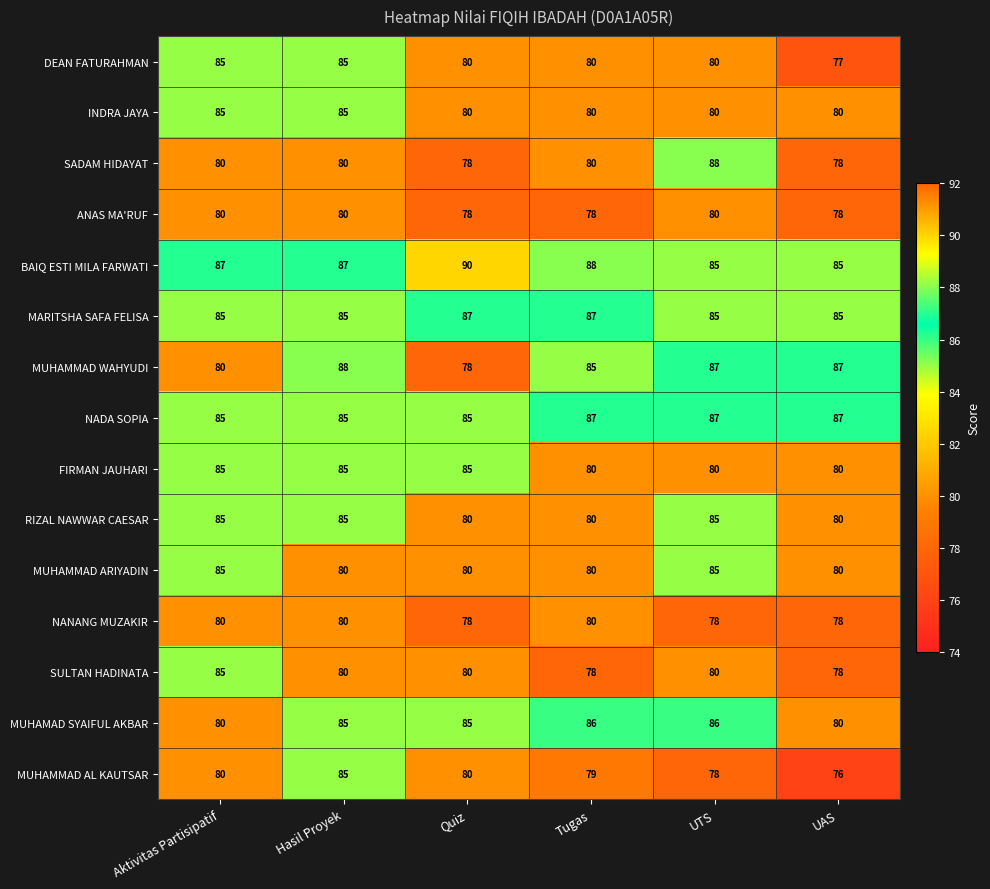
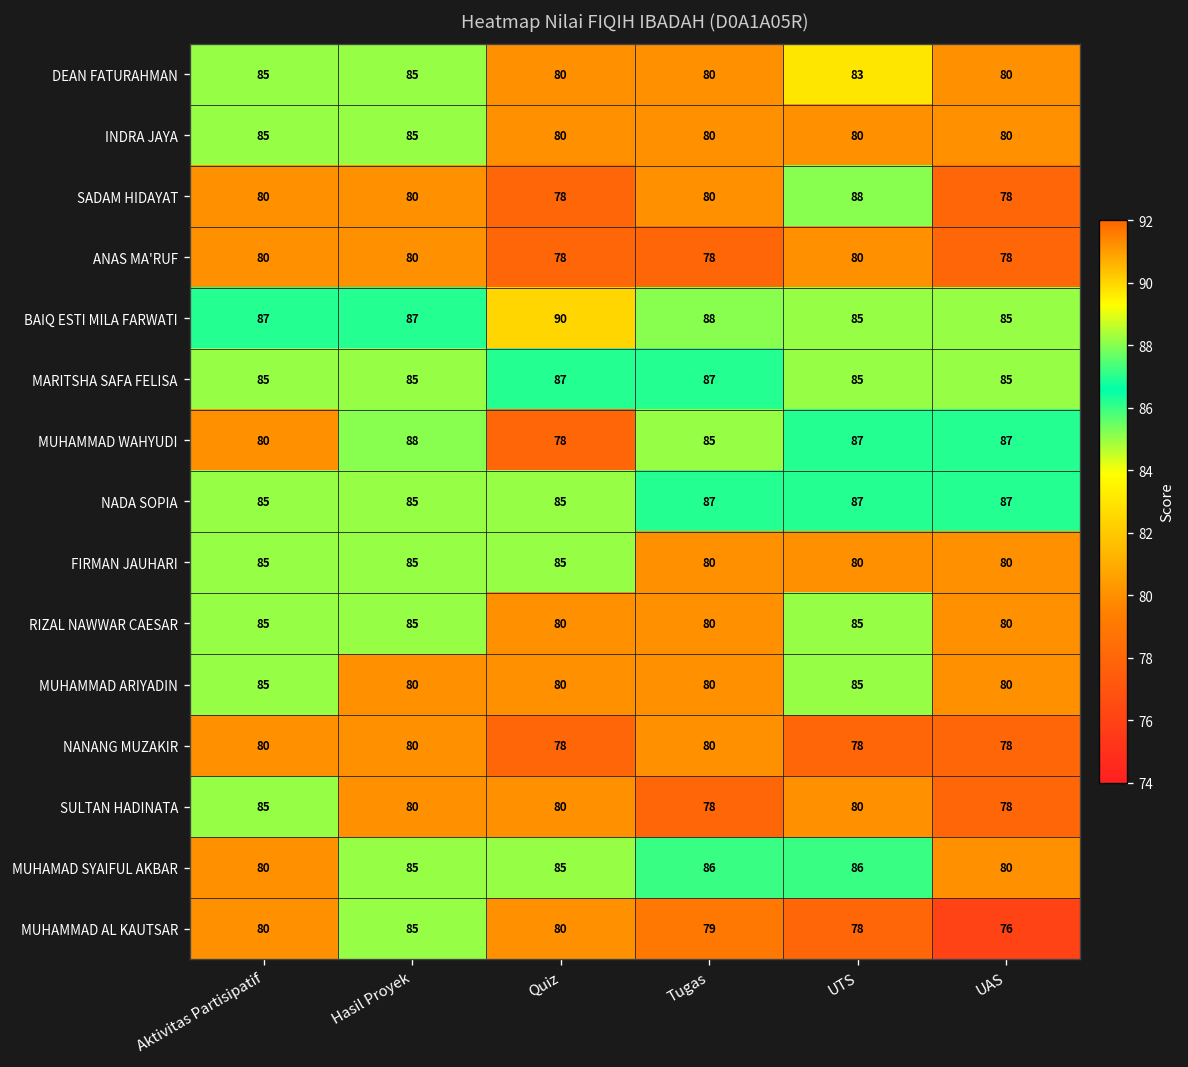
DEAN FATURAHMAN, UTS: 80 -> 83
DEAN FATURAHMAN, UAS: 77 -> 80
